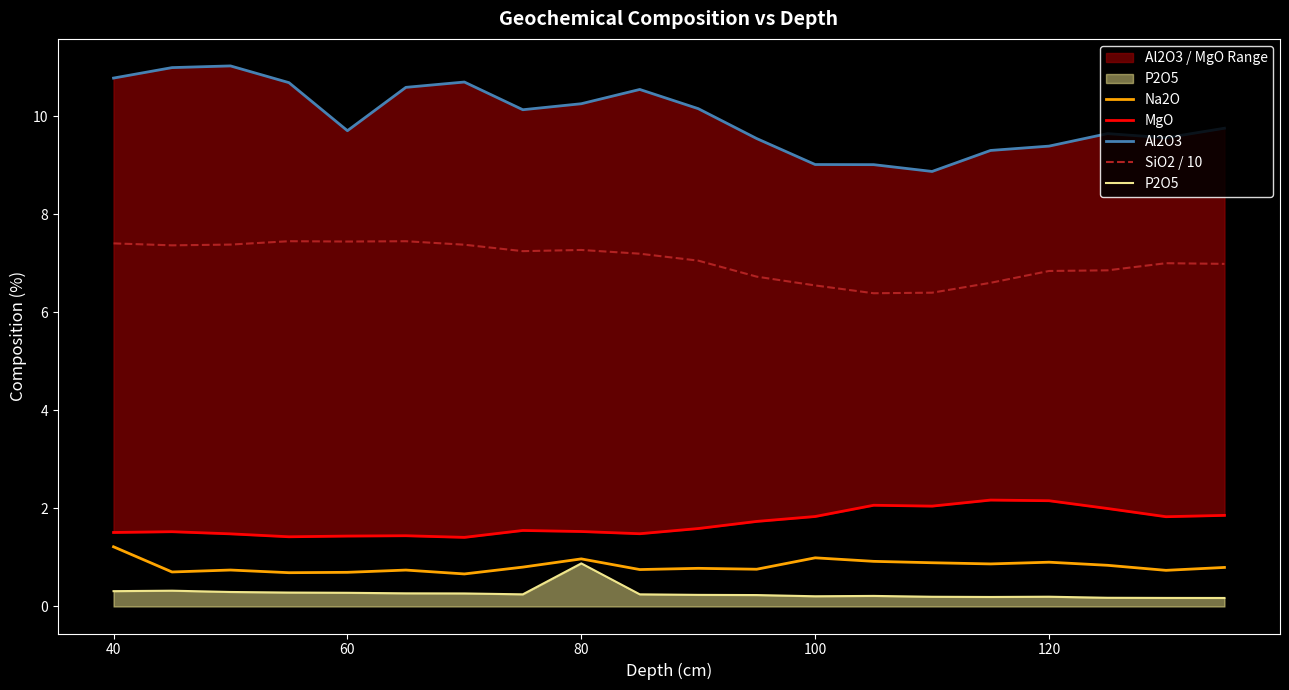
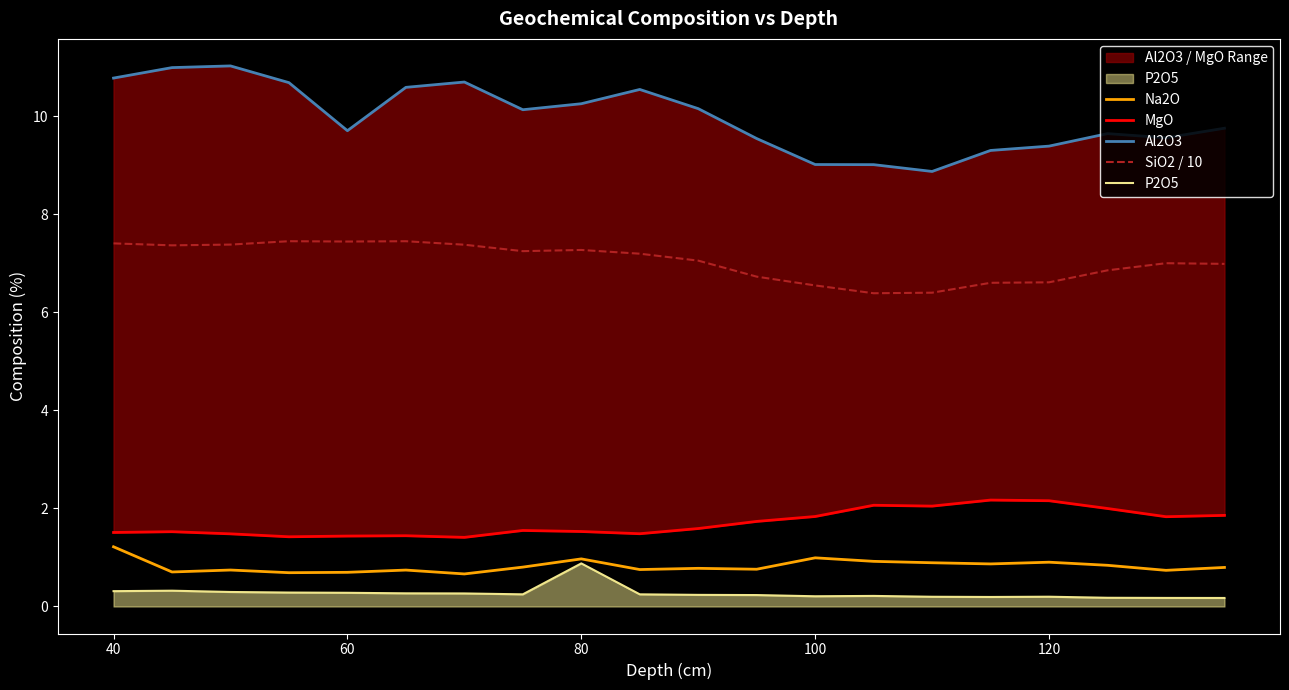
SiO2 / 10, 120: 6.8 -> 6.6
